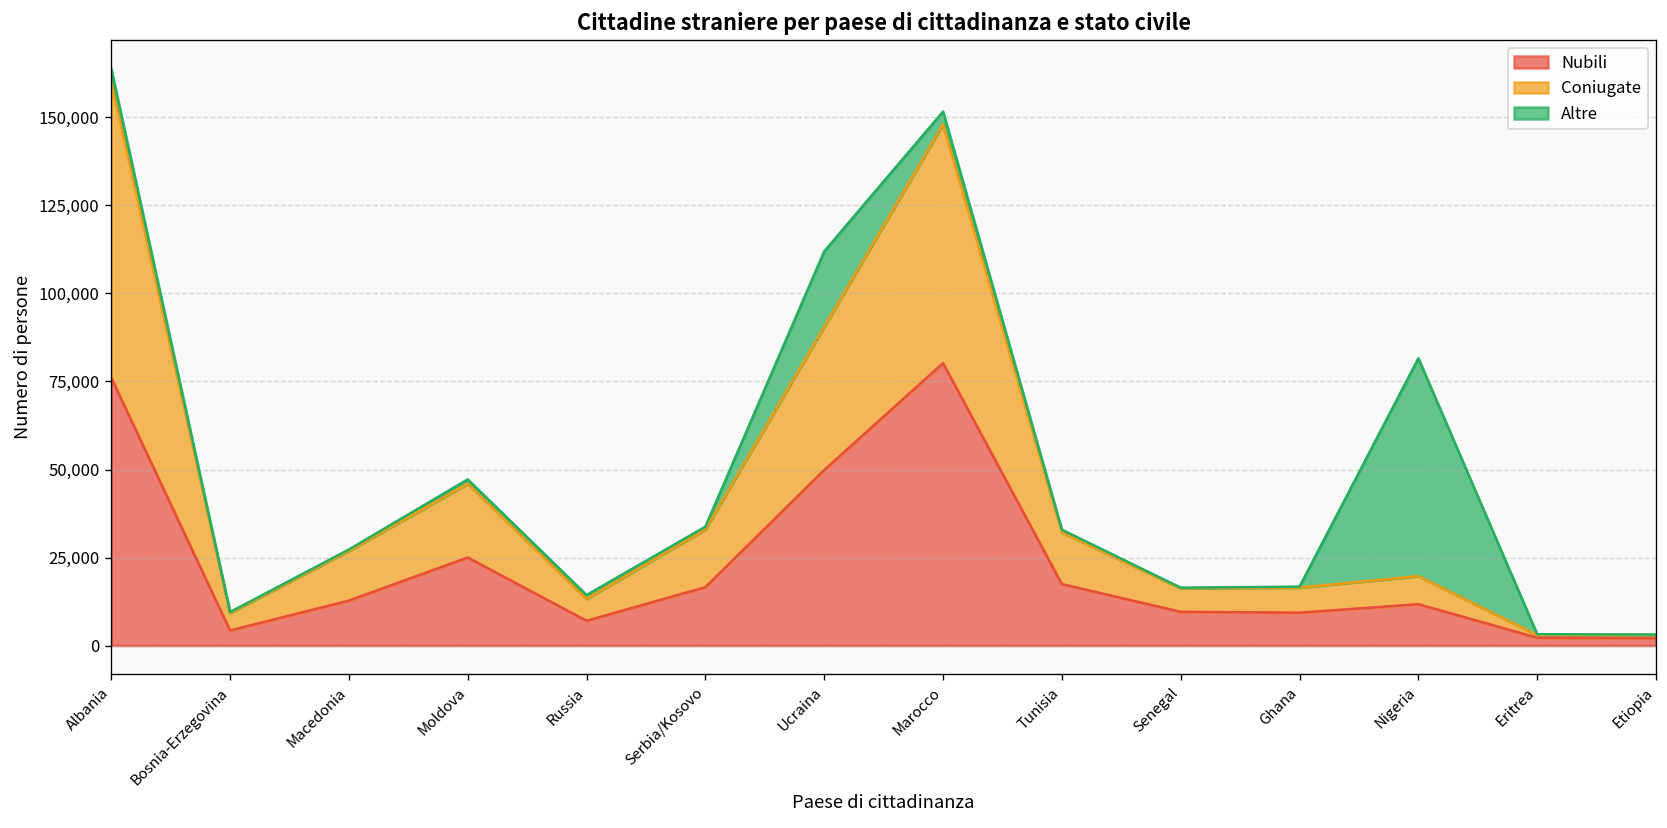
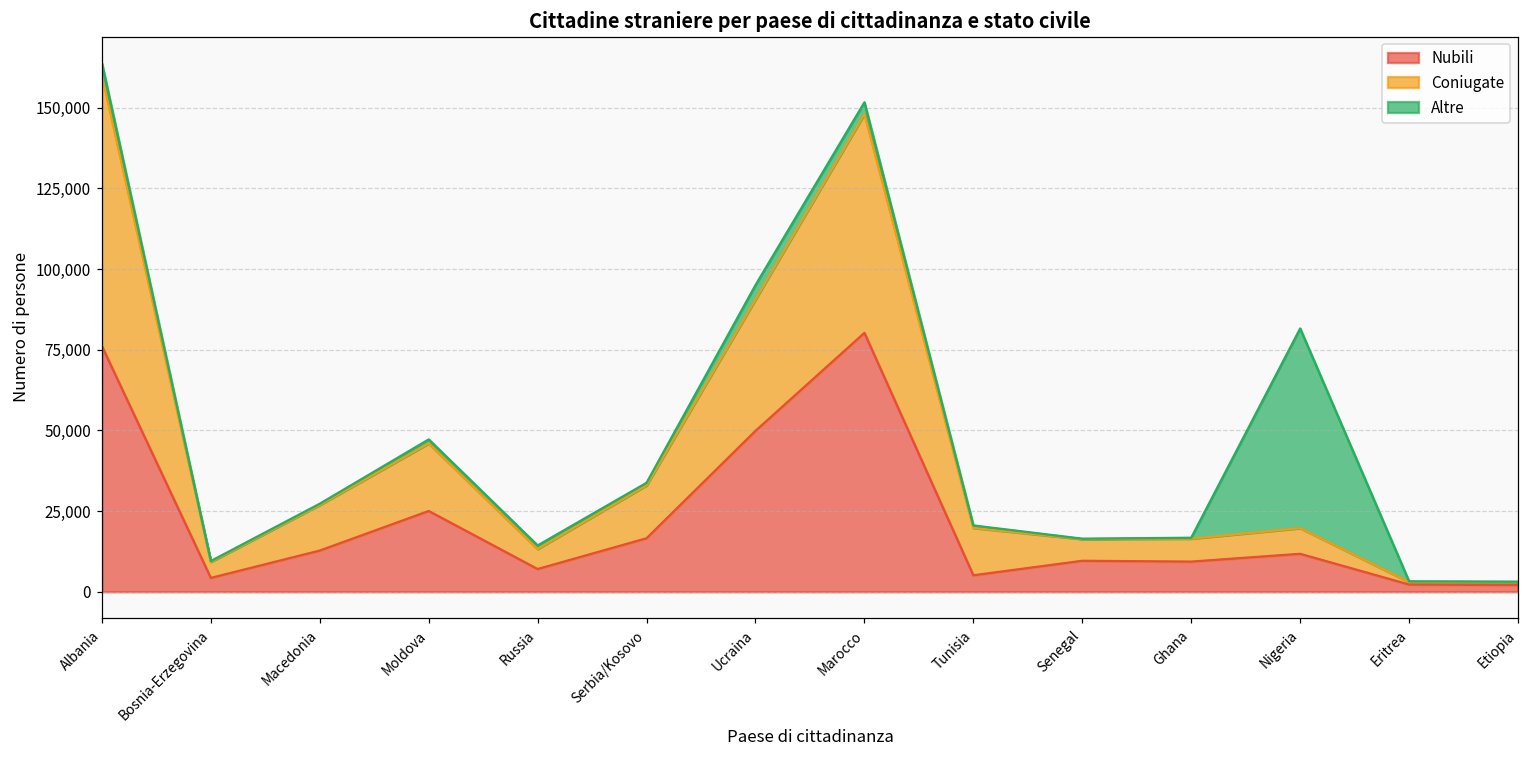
Altre, Ucraina: 21,000 -> 4,000
Nubili, Tunisia: 17,000 -> 5,000
